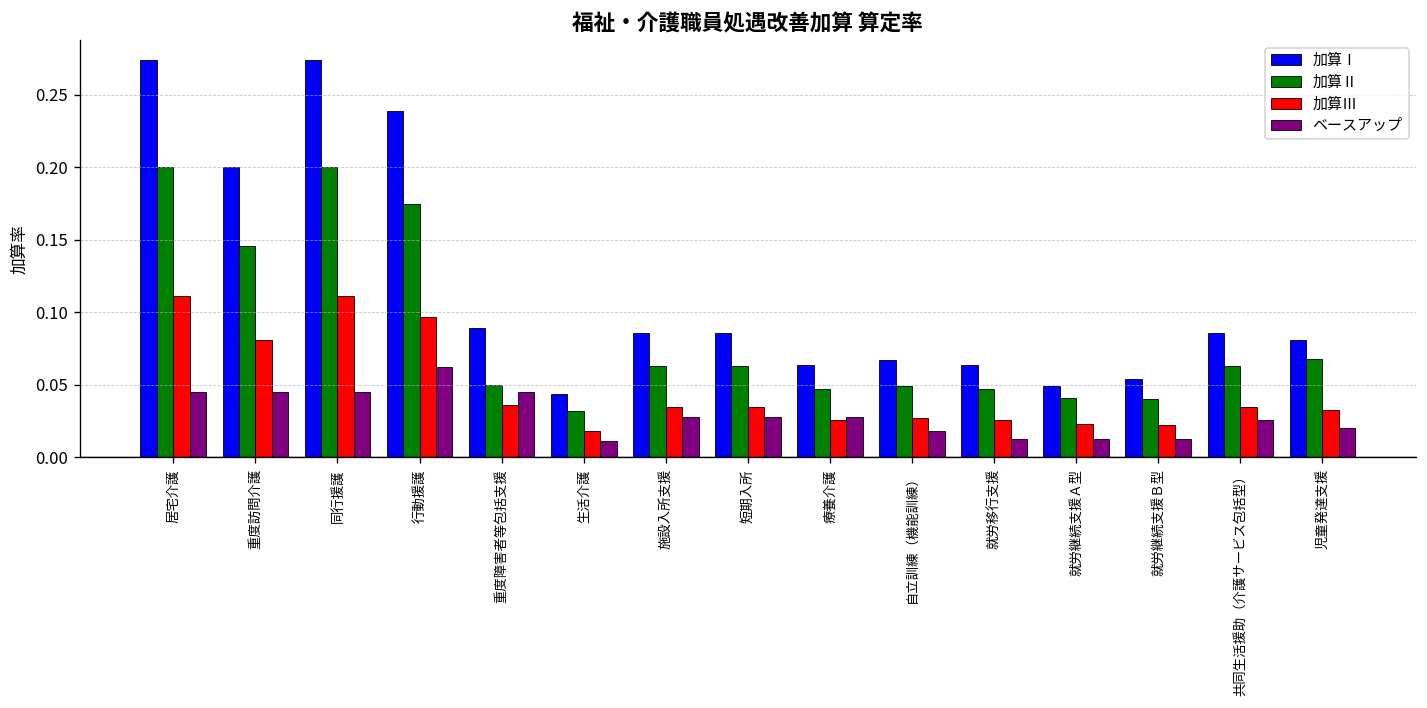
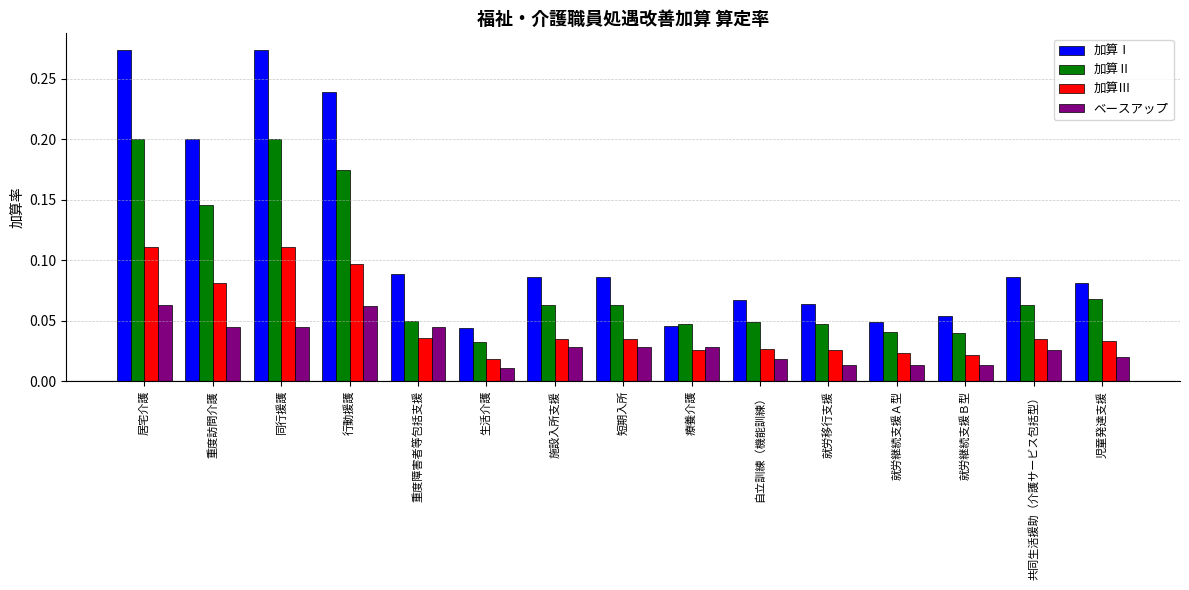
ベースアップ, 居宅介護: 0.045 -> 0.063
加算Ⅰ, 療養介護: 0.064 -> 0.046
